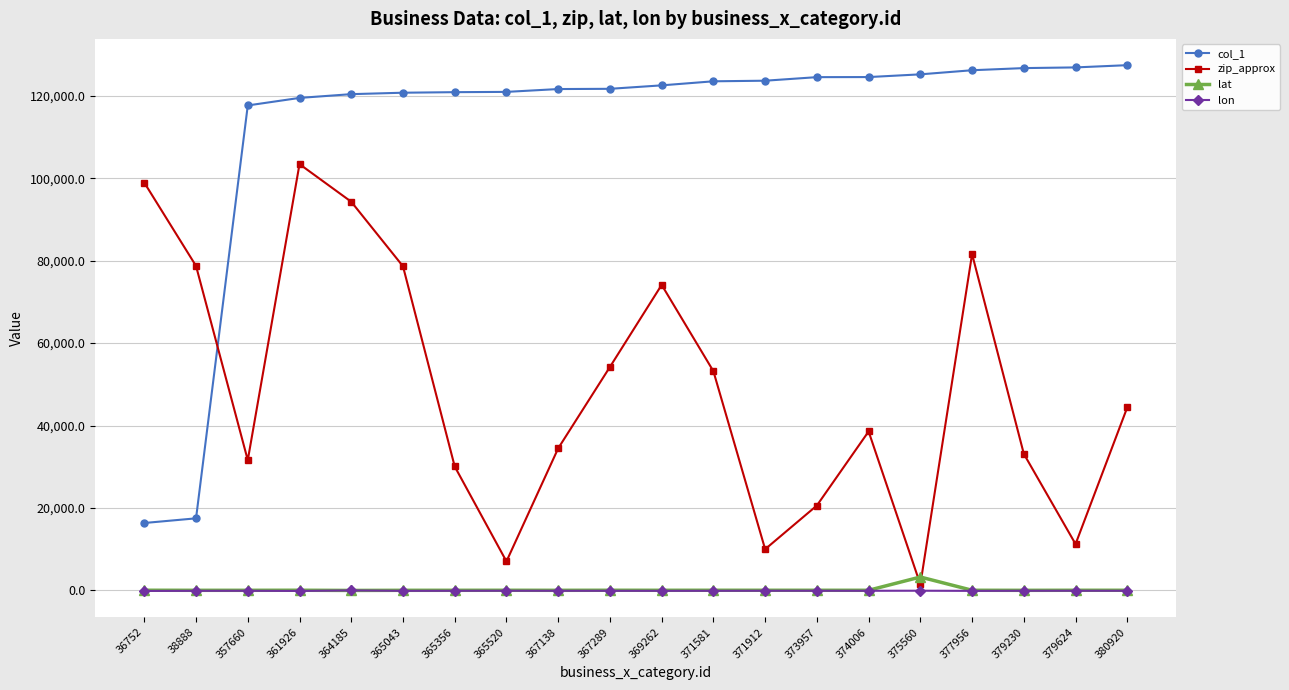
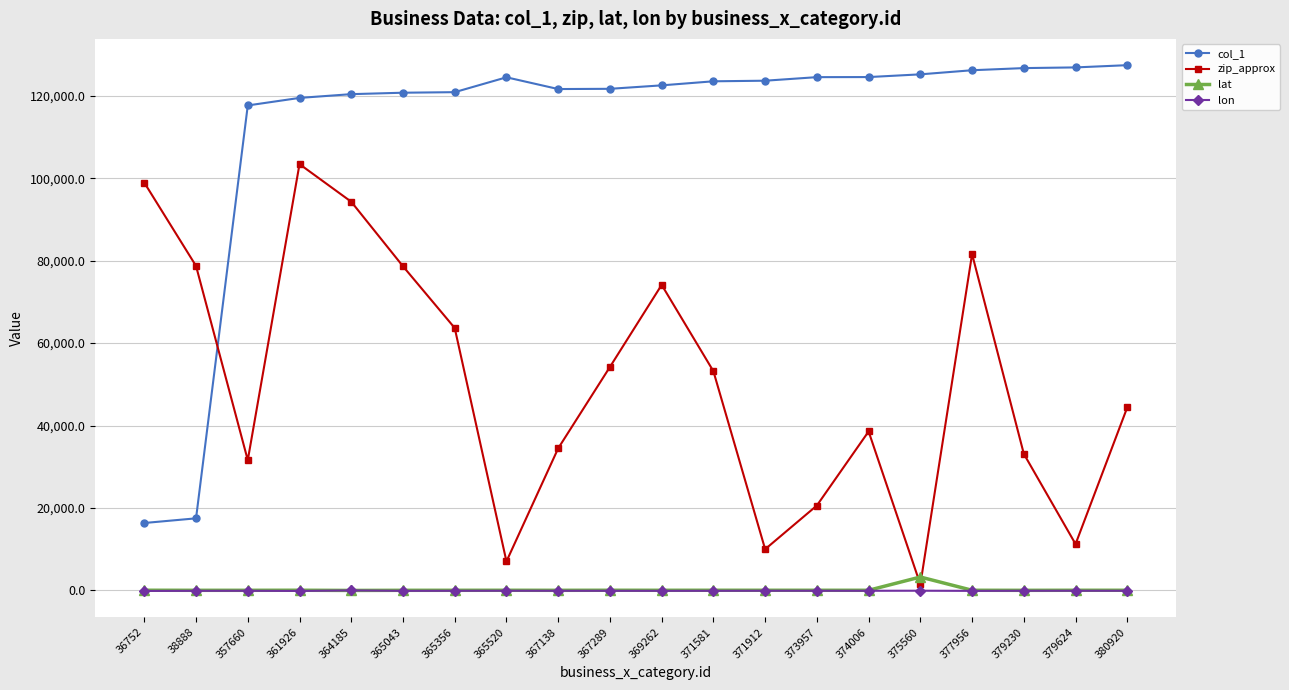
zip_approx, 365356: 30,000 -> 64,000
col_1, 365520: 121,000 -> 124,000
